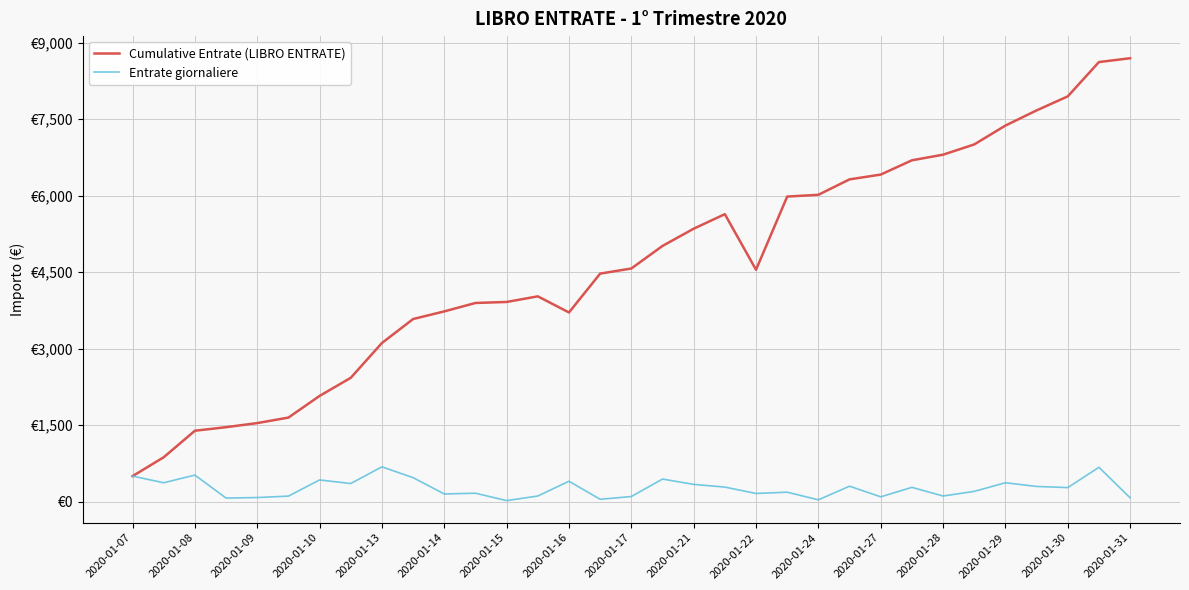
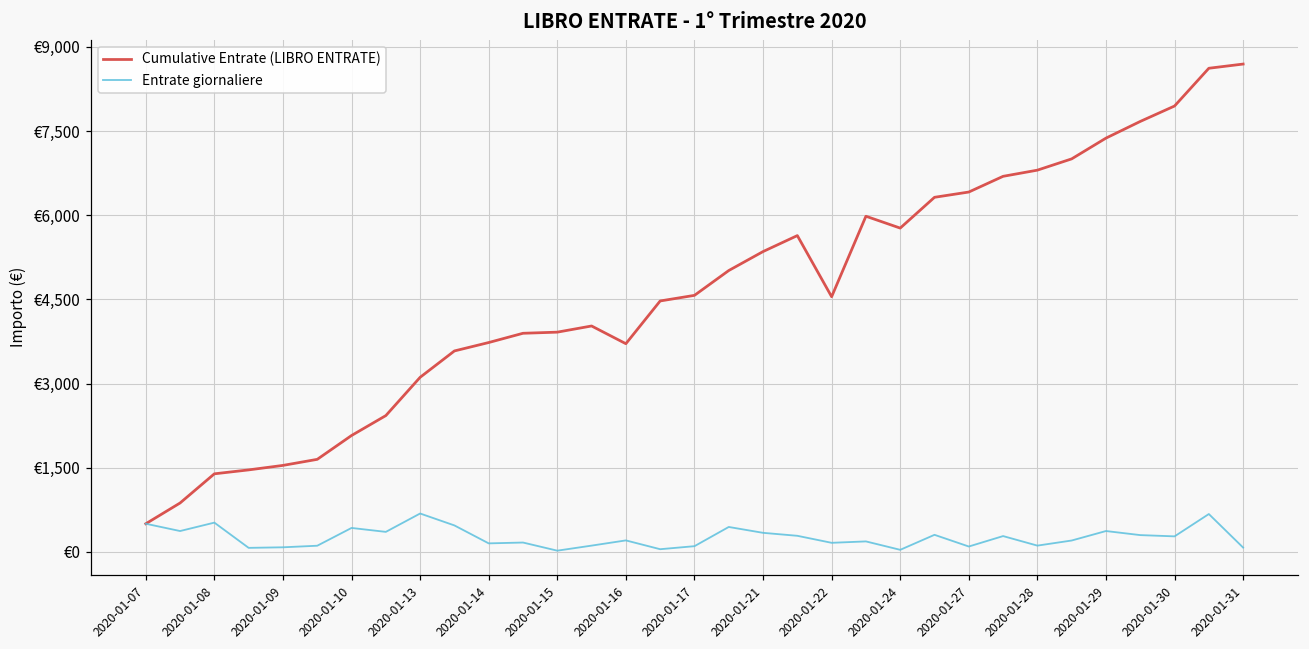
Entrate giornaliere, 2020-01-16: €400 -> €200
Cumulative Entrate (LIBRO ENTRATE), 2020-01-24: €6,000 -> €5,800
